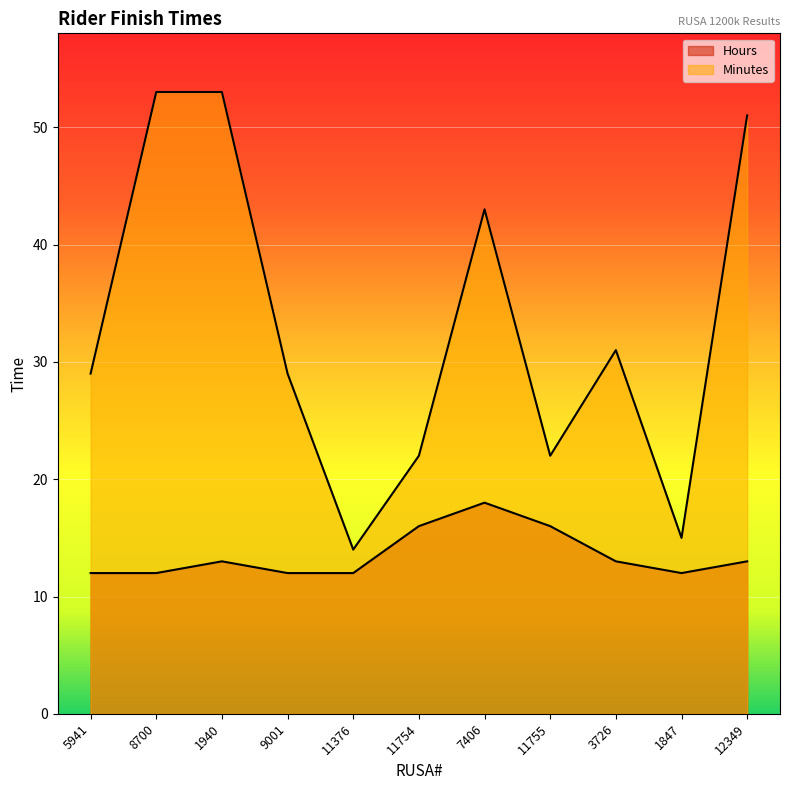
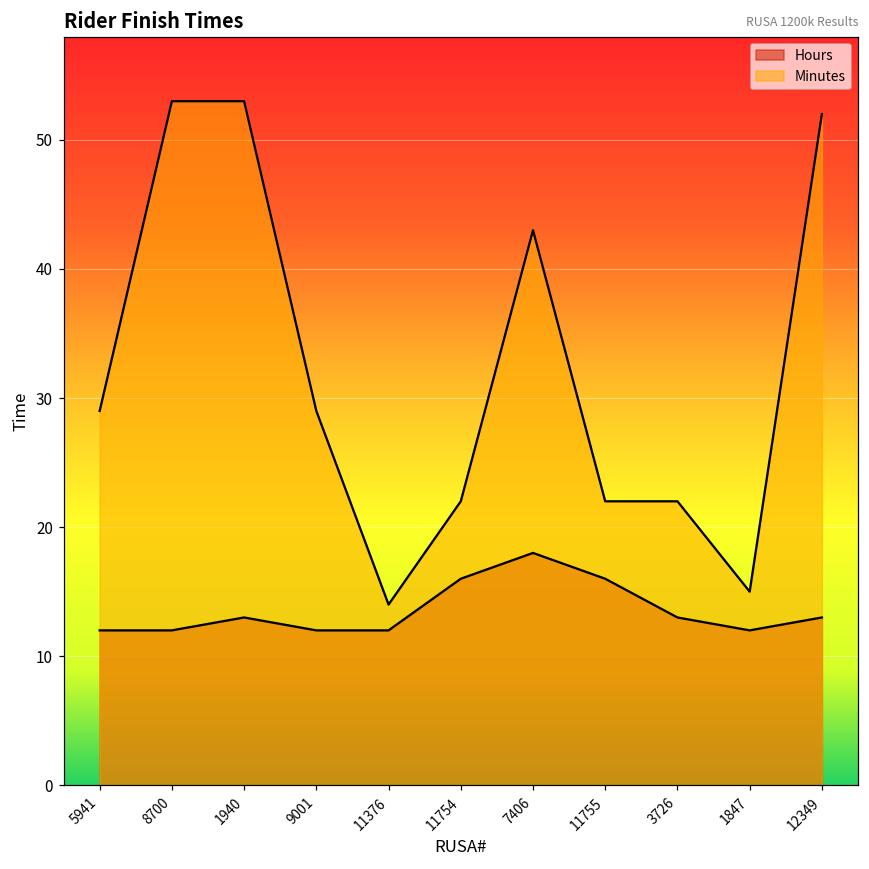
Minutes, 3726: 31 -> 22
Minutes, 12349: 51 -> 52
